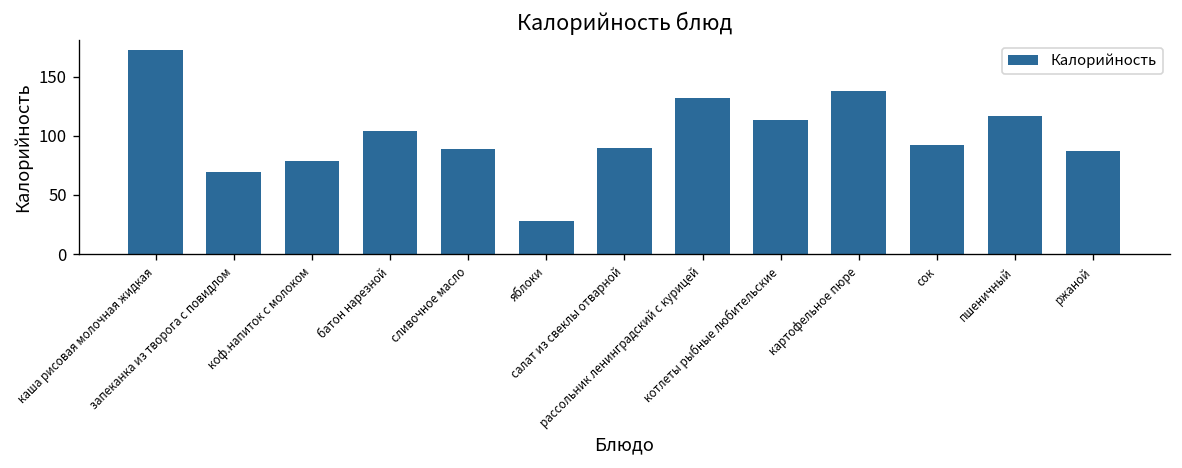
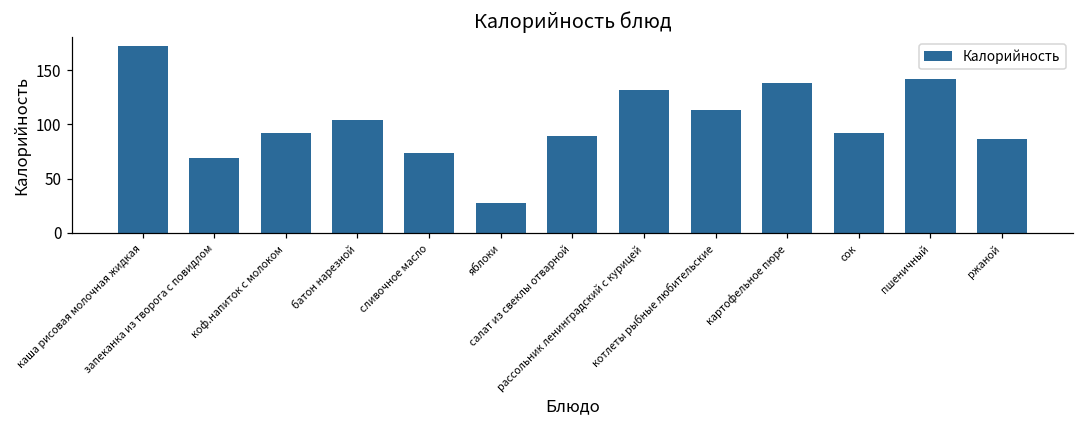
коф.напиток с молоком: 80 -> 90
сливочное масло: 90 -> 70
пшеничный: 120 -> 140
